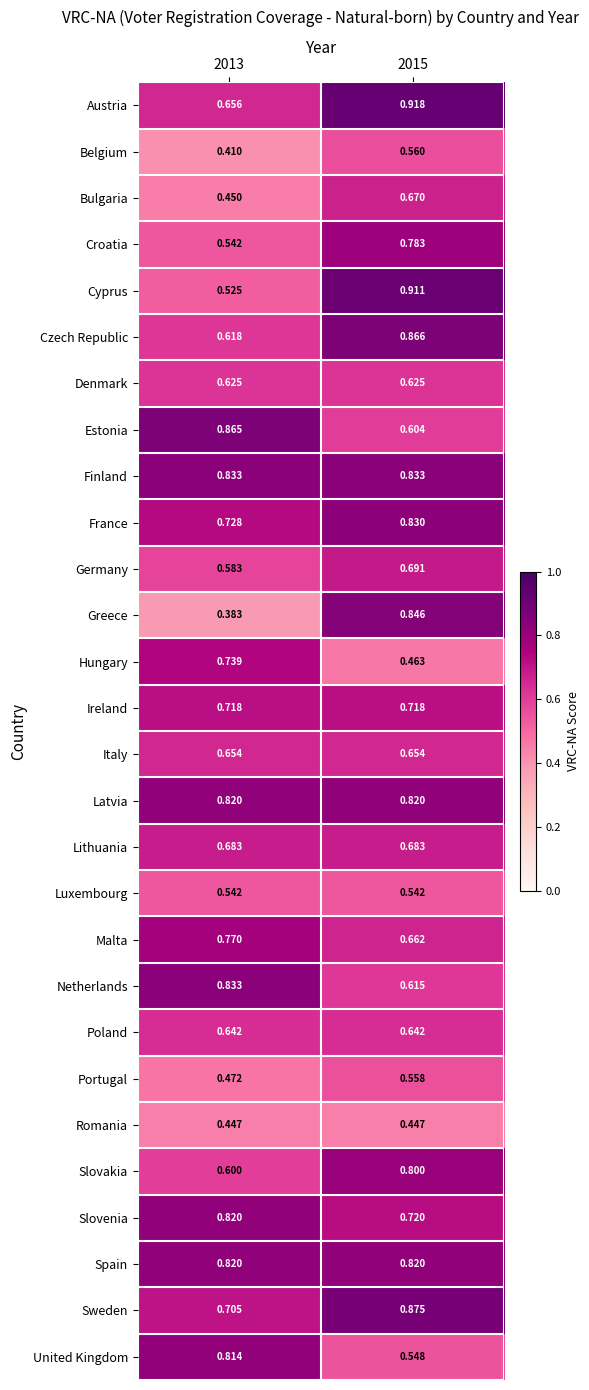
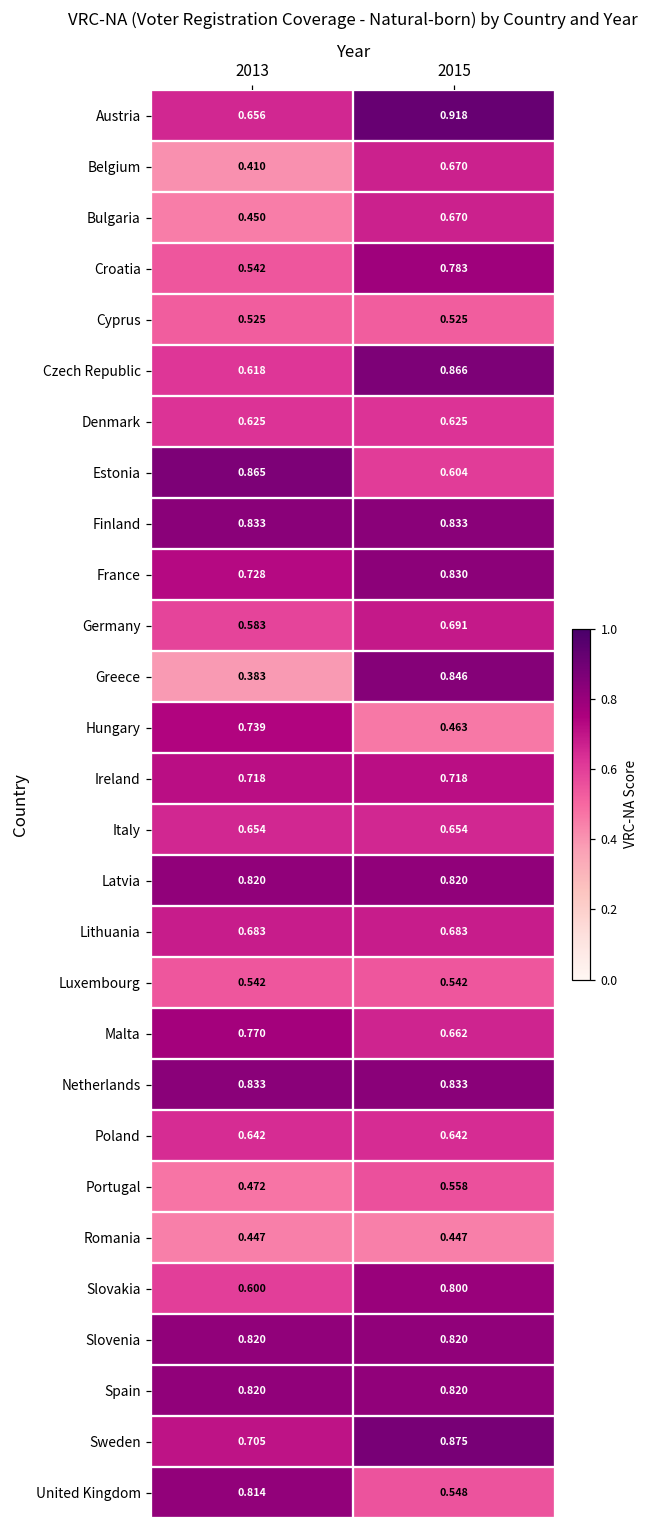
Belgium, 2015: 0.560 -> 0.670
Cyprus, 2015: 0.911 -> 0.525
Netherlands, 2015: 0.615 -> 0.833
Slovenia, 2015: 0.720 -> 0.820
